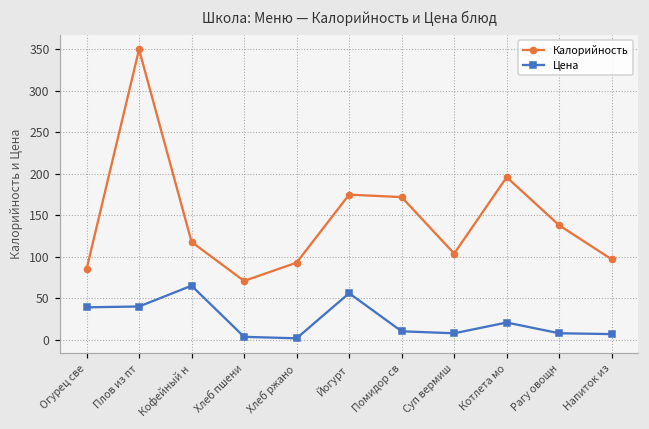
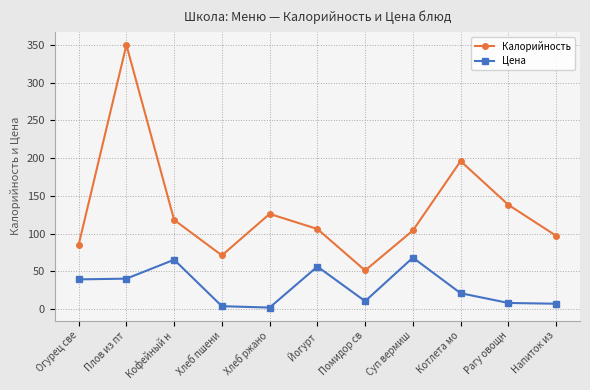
Калорийность, Хлеб ржано: 90 -> 130
Калорийность, Йогурт: 180 -> 110
Калорийность, Помидор св: 170 -> 50
Цена, Суп вермиш: 10 -> 70
